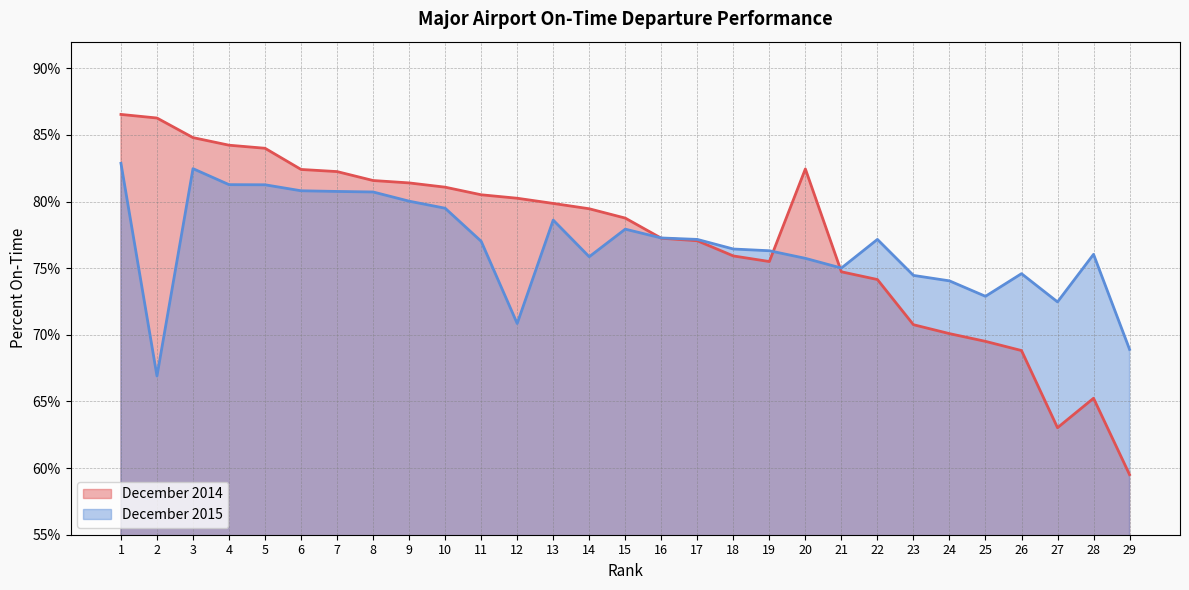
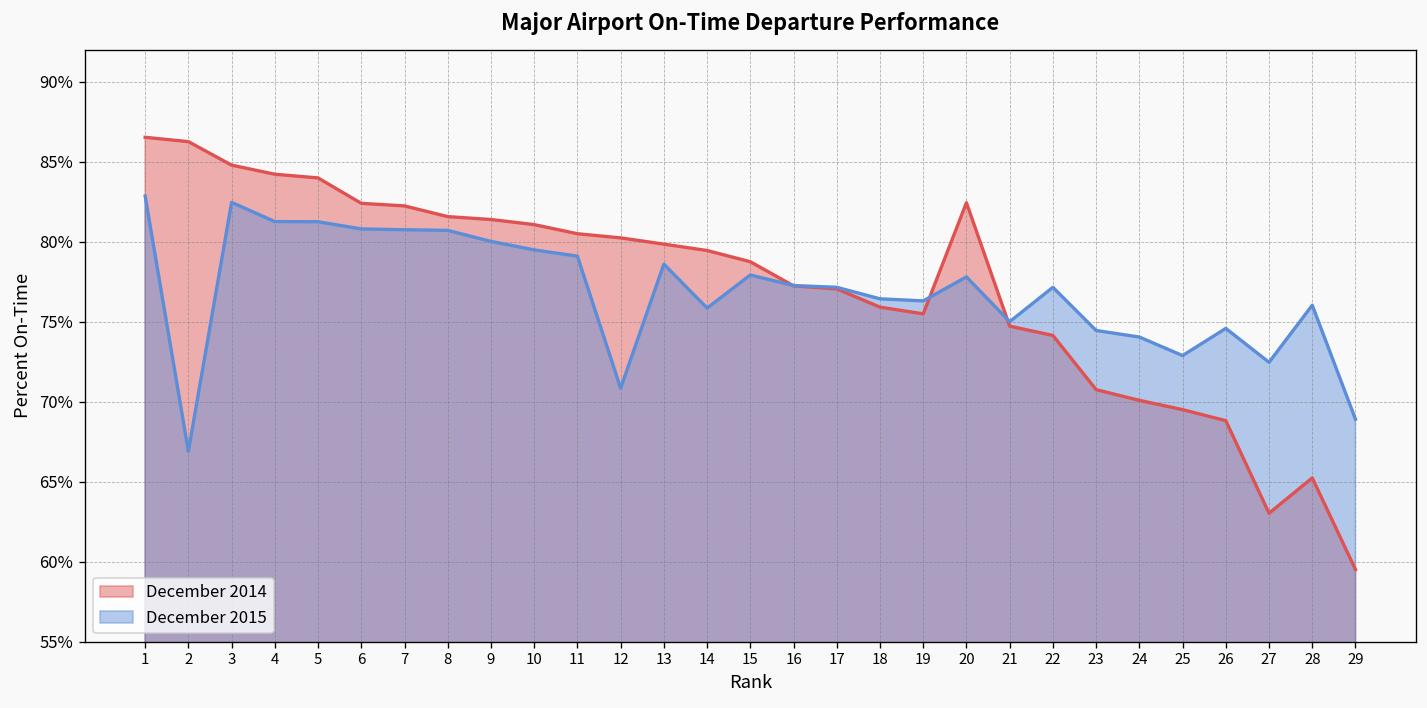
December 2015, 11: 77.0% -> 79.1%
December 2015, 20: 75.7% -> 77.8%
